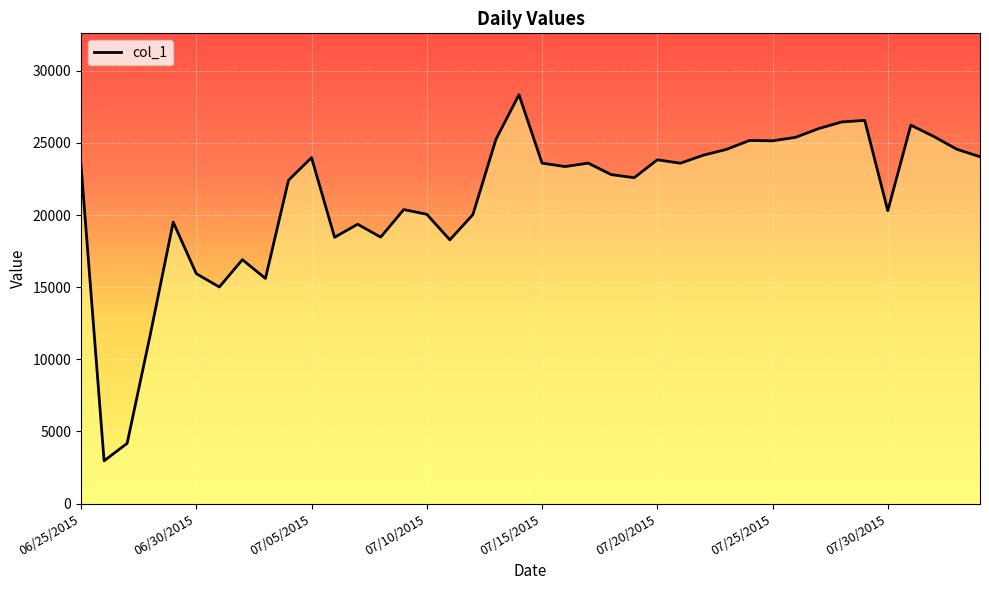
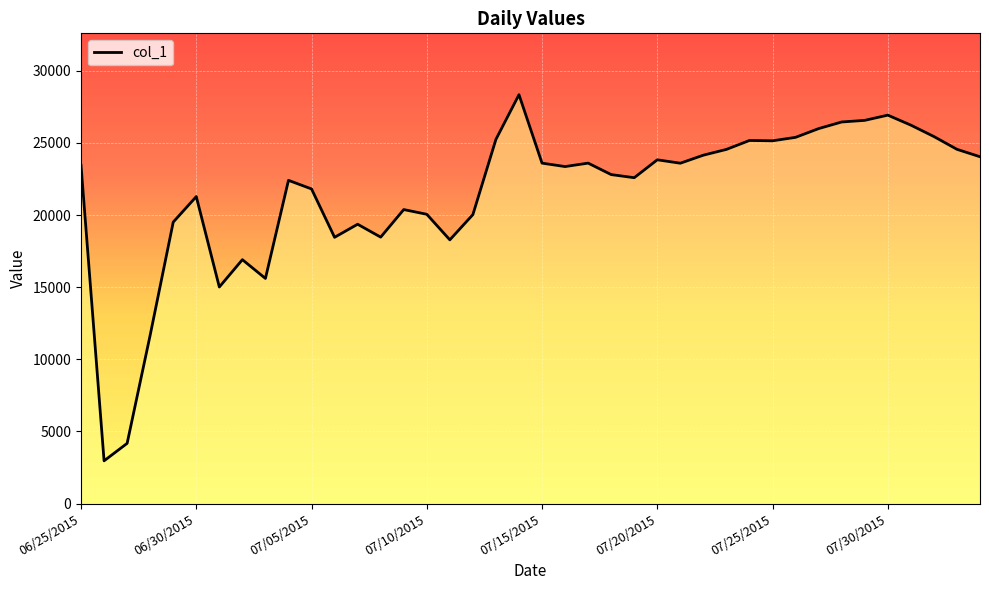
06/30/2015: 15900 -> 21300
07/05/2015: 24000 -> 21800
07/30/2015: 20300 -> 26900
